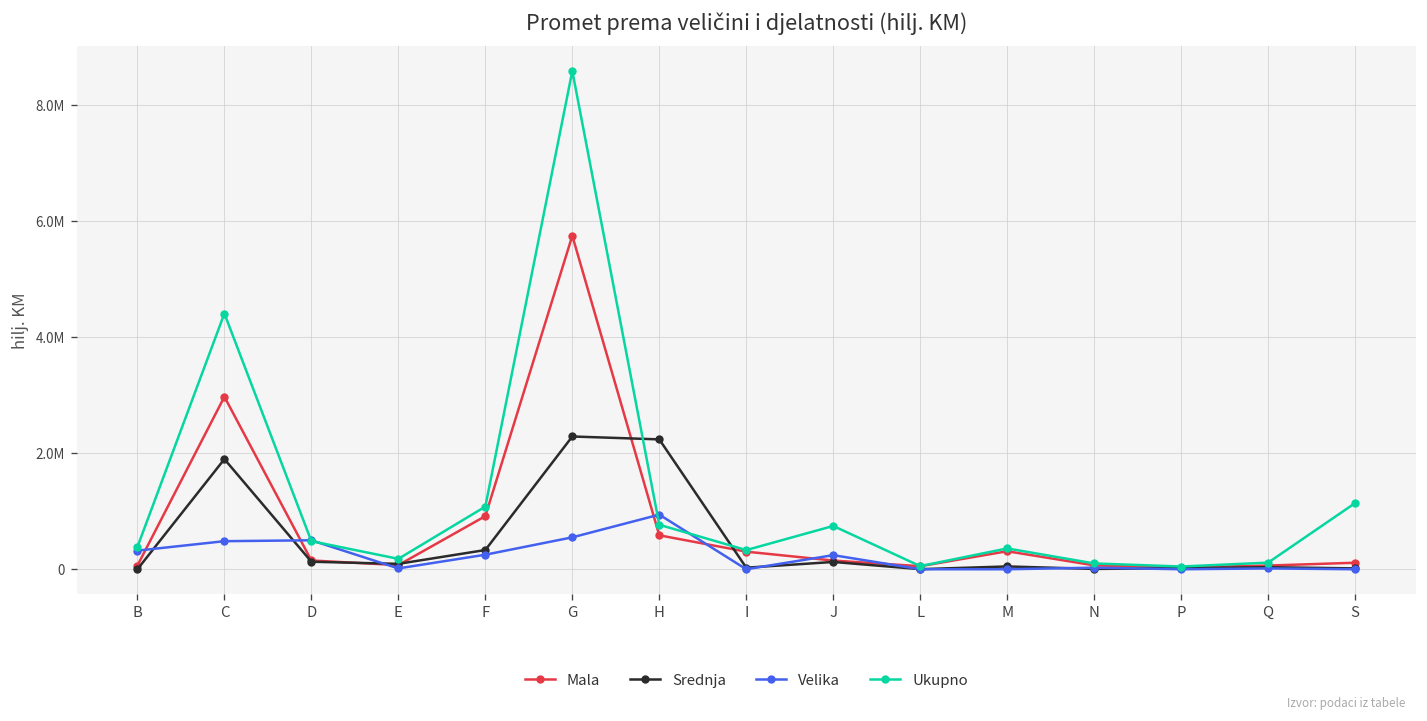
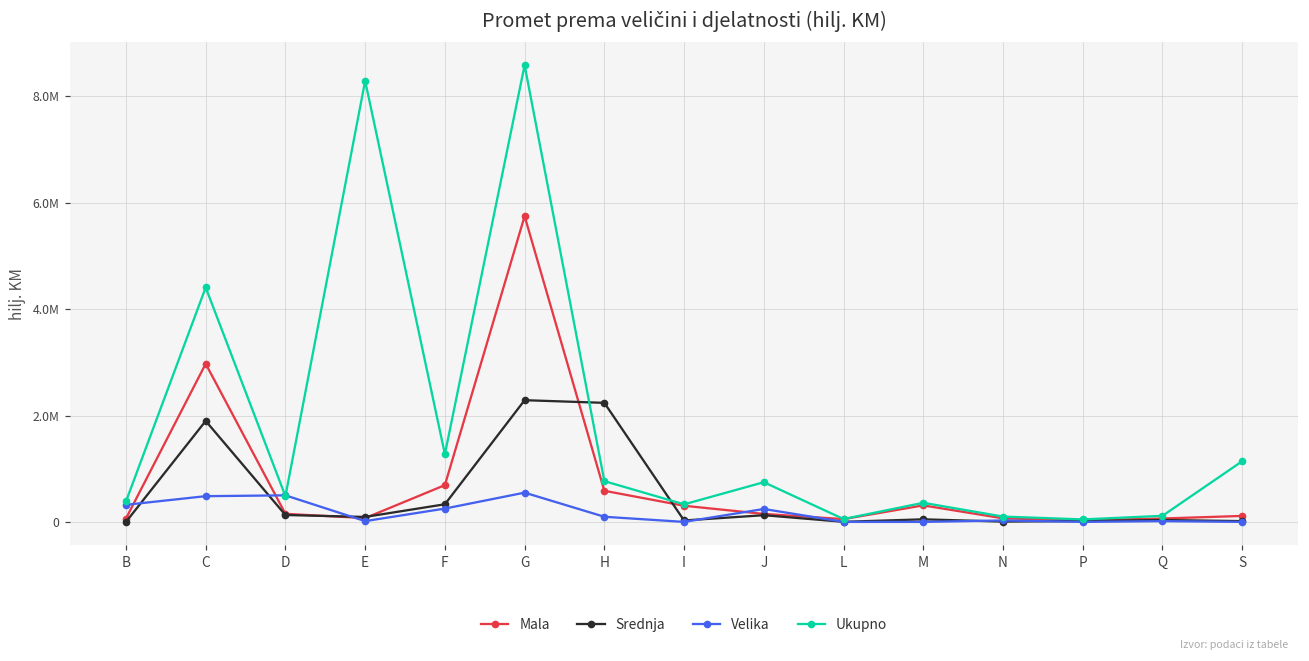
Ukupno, E: 200000 -> 8300000
Mala, F: 900000 -> 700000
Ukupno, F: 1100000 -> 1300000
Velika, H: 900000 -> 100000
